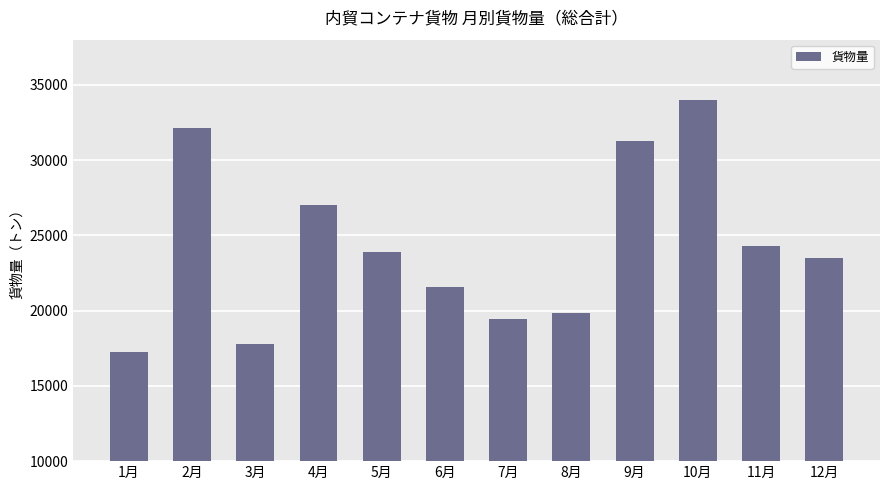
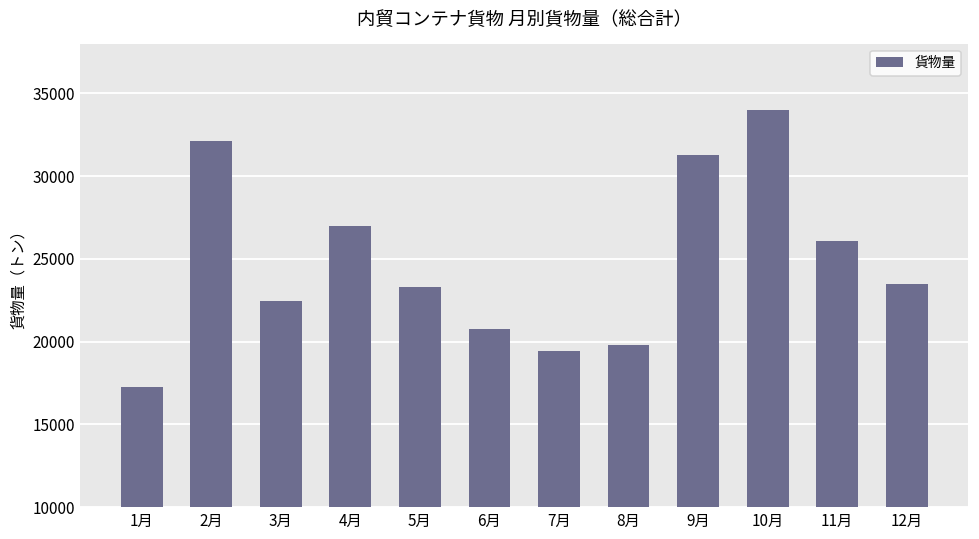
3月: 17800 -> 22400
5月: 23900 -> 23300
6月: 21600 -> 20800
11月: 24300 -> 26100
